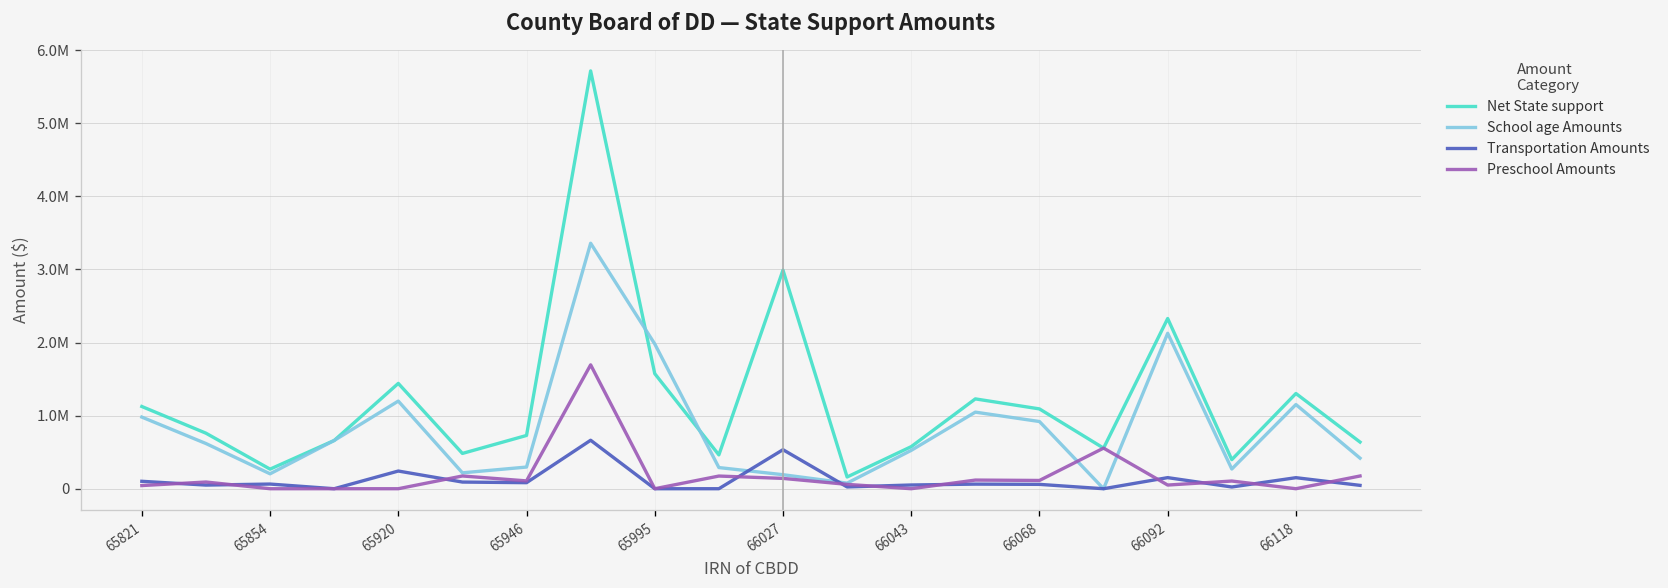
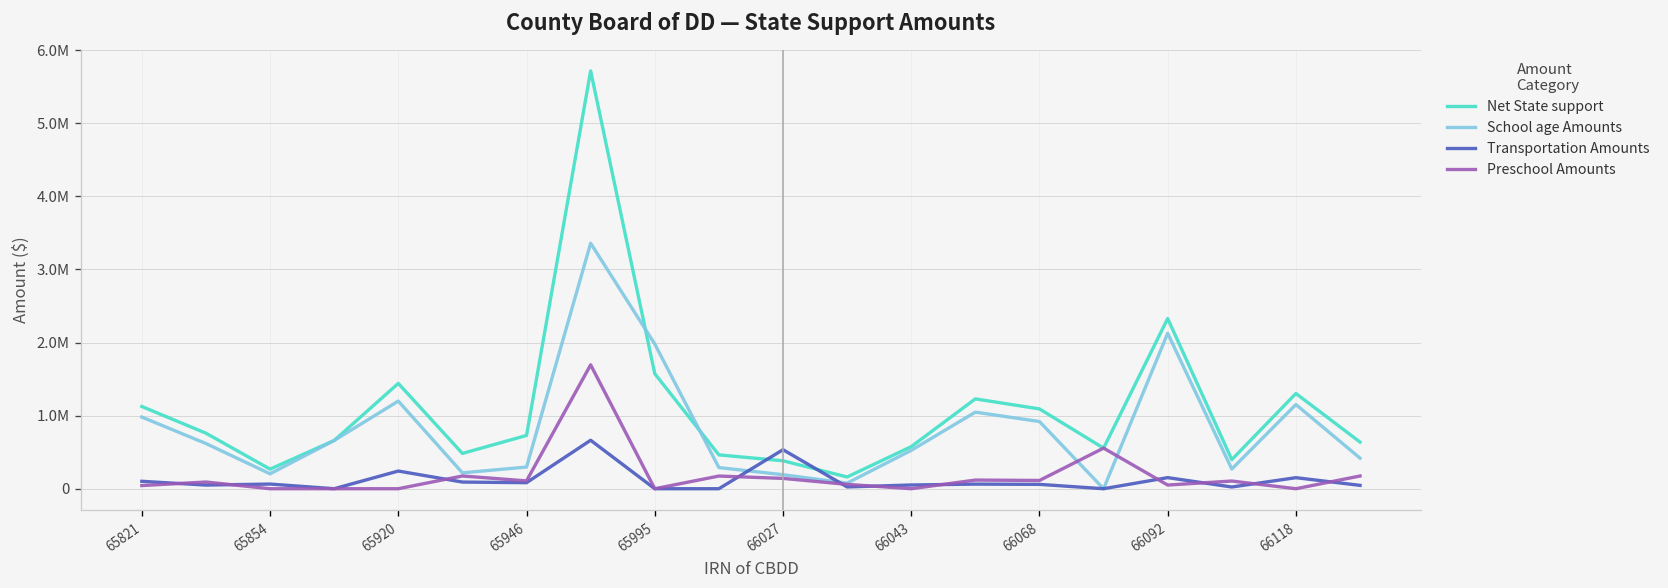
Net State support, 66027: 3000000 -> 400000
